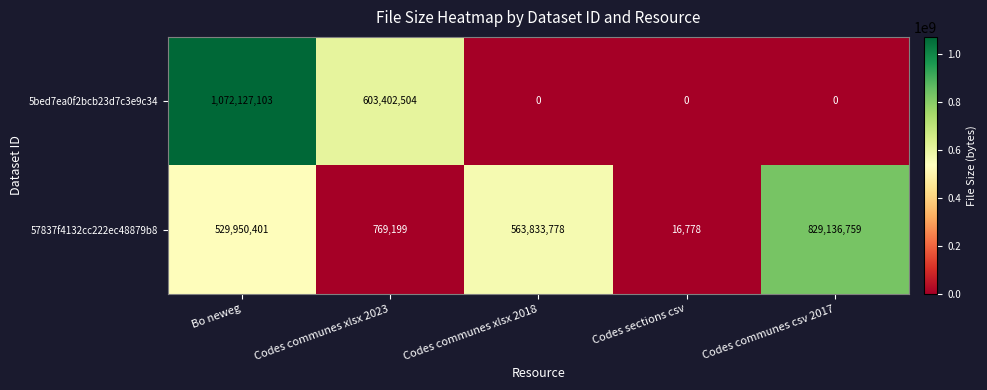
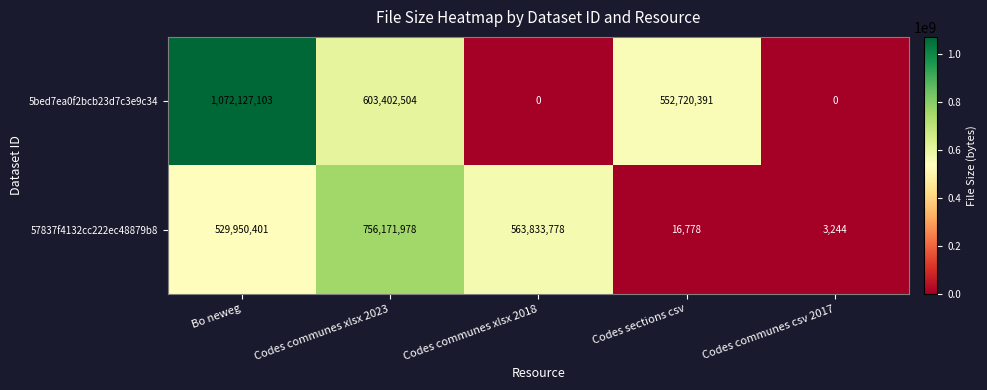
5bed7ea0f2bcb23d7c3e9c34, Codes sections csv: 0 -> 552,720,391
57837f4132cc222ec48879b8, Codes communes xlsx 2023: 769,199 -> 756,171,978
57837f4132cc222ec48879b8, Codes communes csv 2017: 829,136,759 -> 3,244
